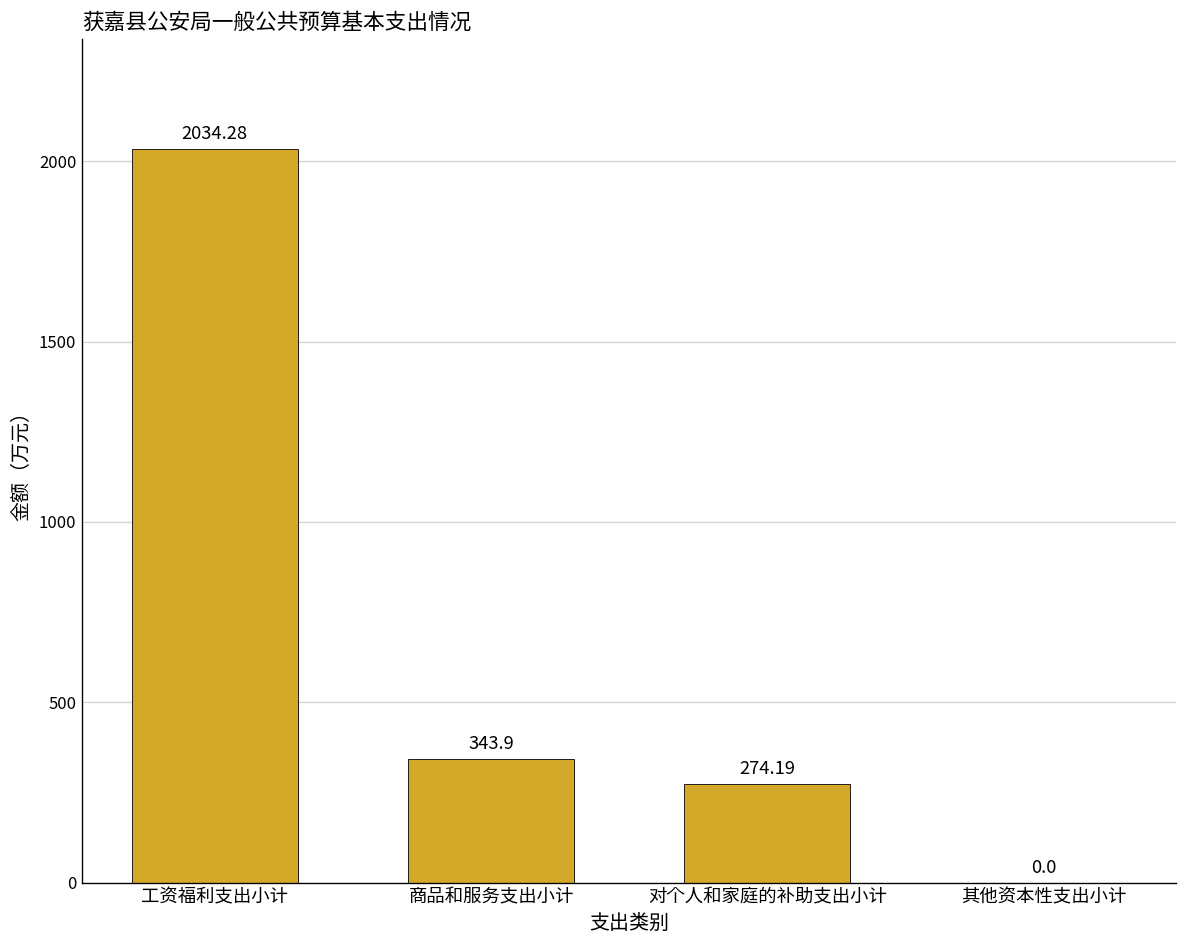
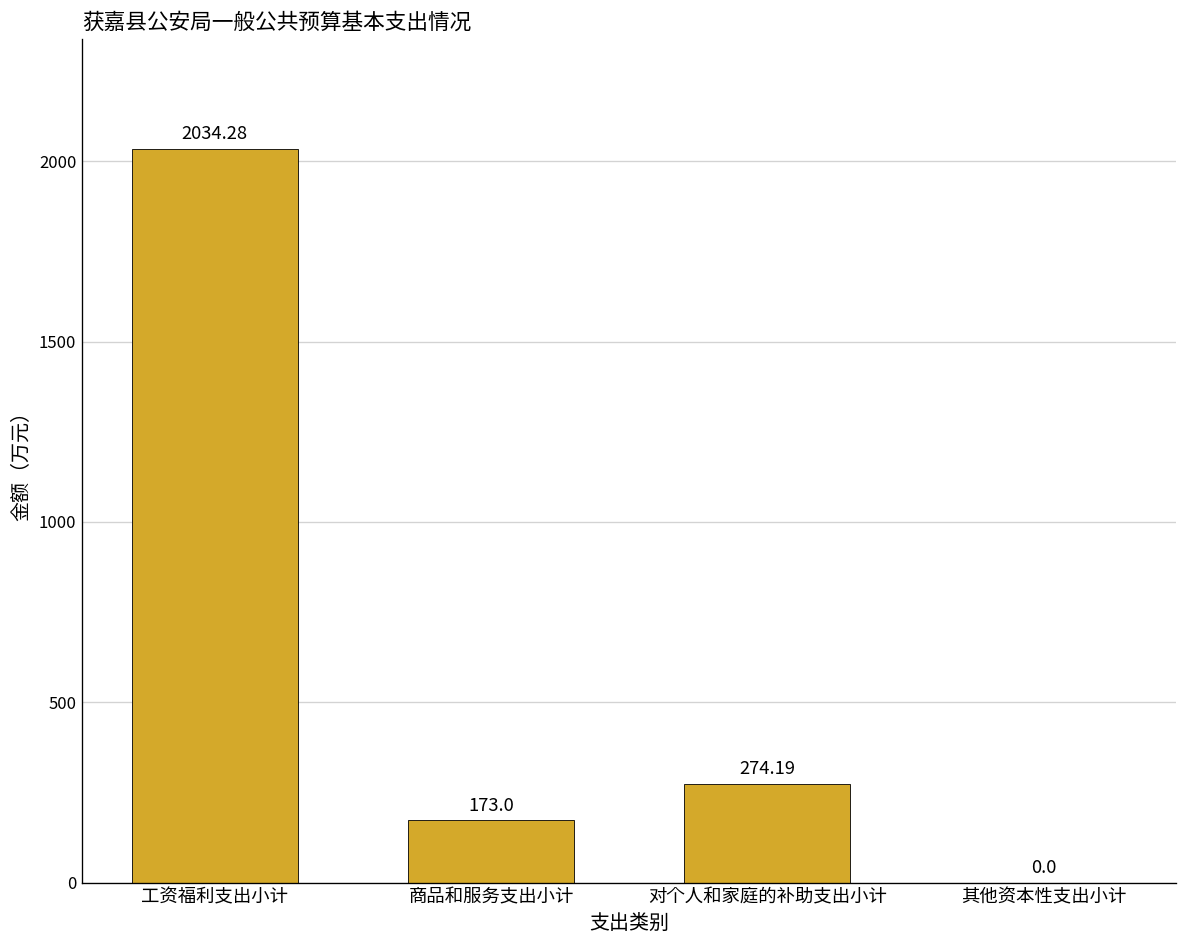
商品和服务支出小计: 343.9 -> 173.0
